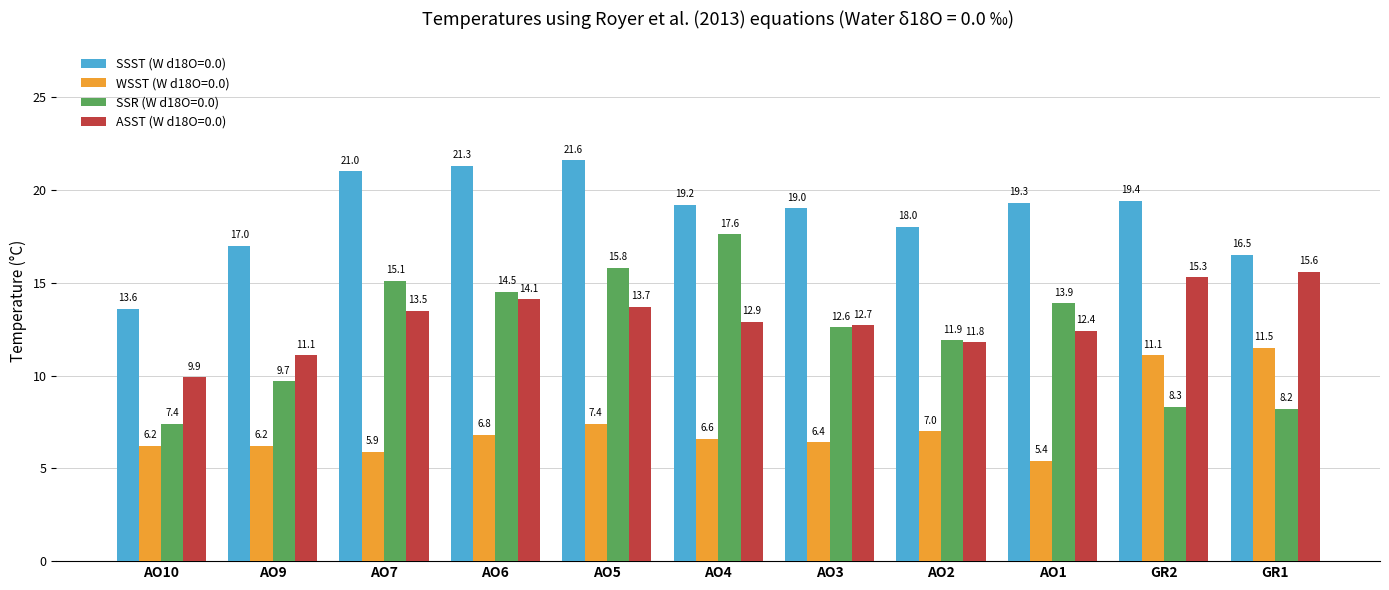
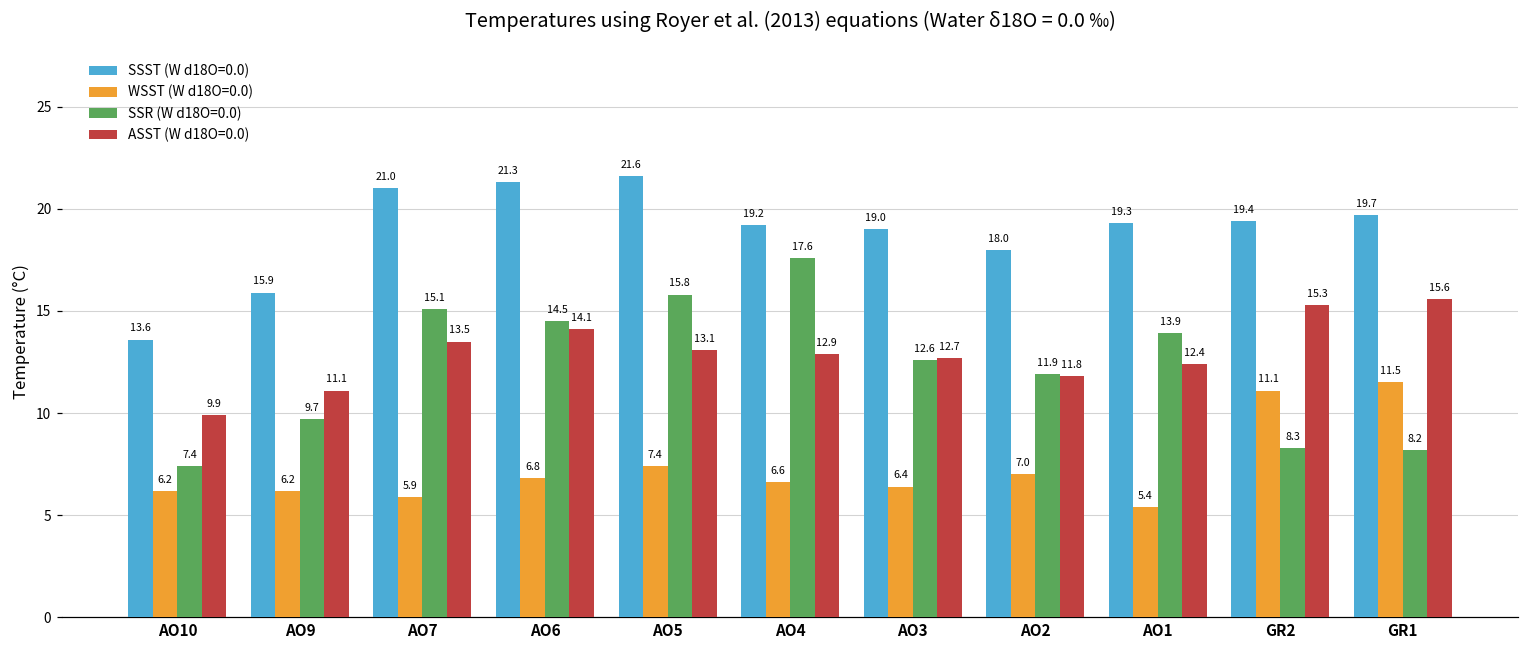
SSST (W d18O=0.0), AO9: 17.0 -> 15.9
ASST (W d18O=0.0), AO5: 13.7 -> 13.1
SSST (W d18O=0.0), GR1: 16.5 -> 19.7
